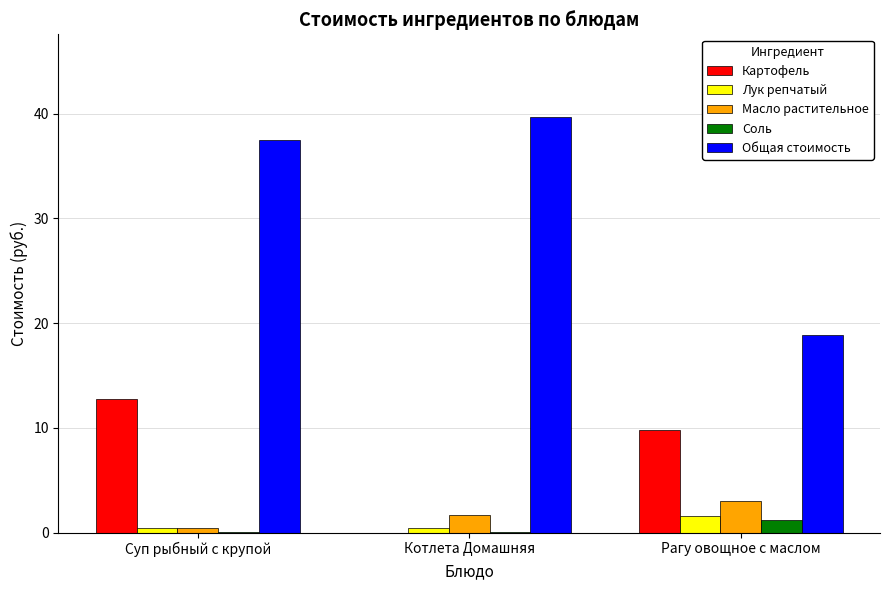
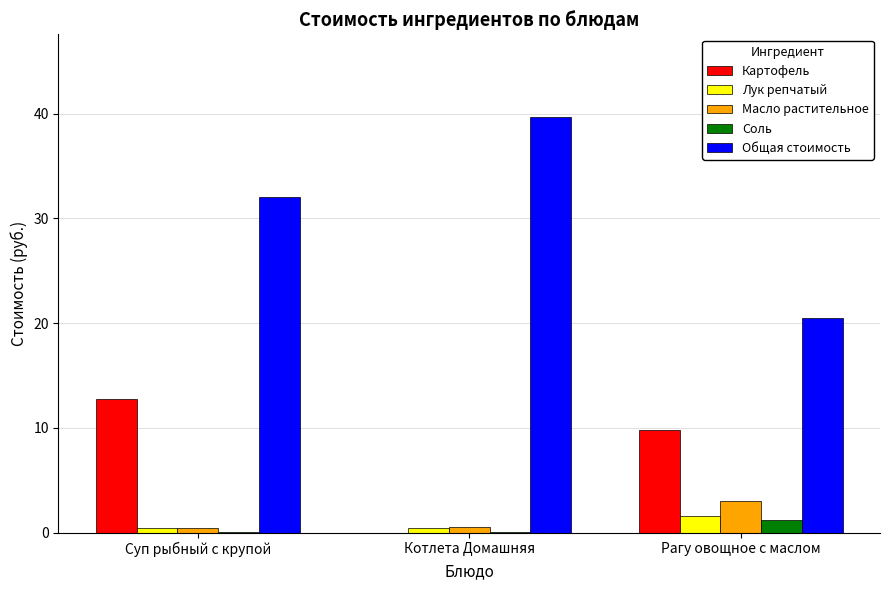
Общая стоимость, Суп рыбный с крупой: 37.5 -> 32.0
Масло растительное, Котлета Домашняя: 1.6 -> 0.5
Общая стоимость, Рагу овощное с маслом: 18.9 -> 20.5
